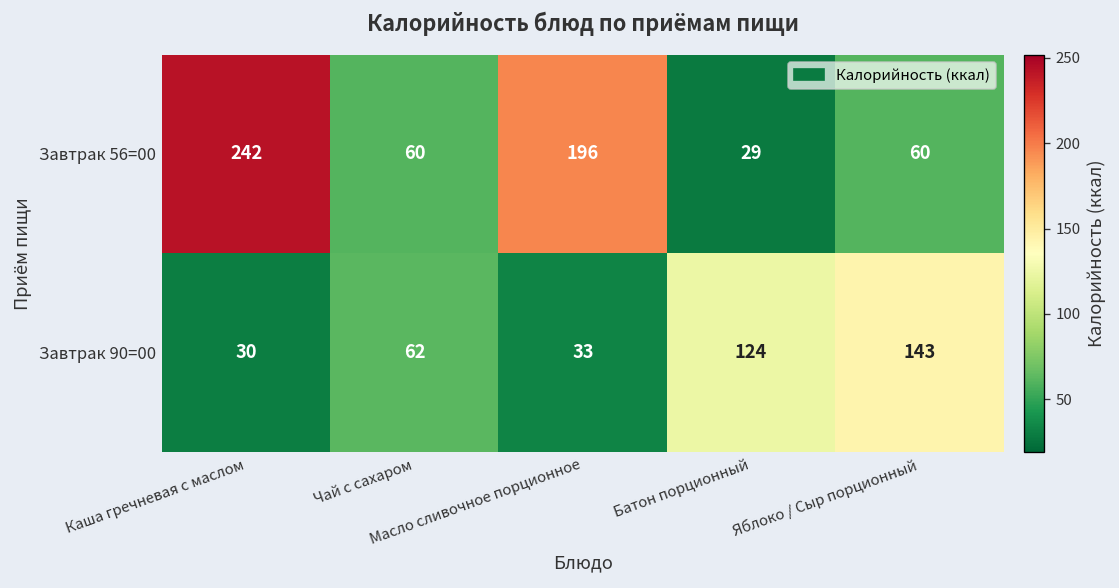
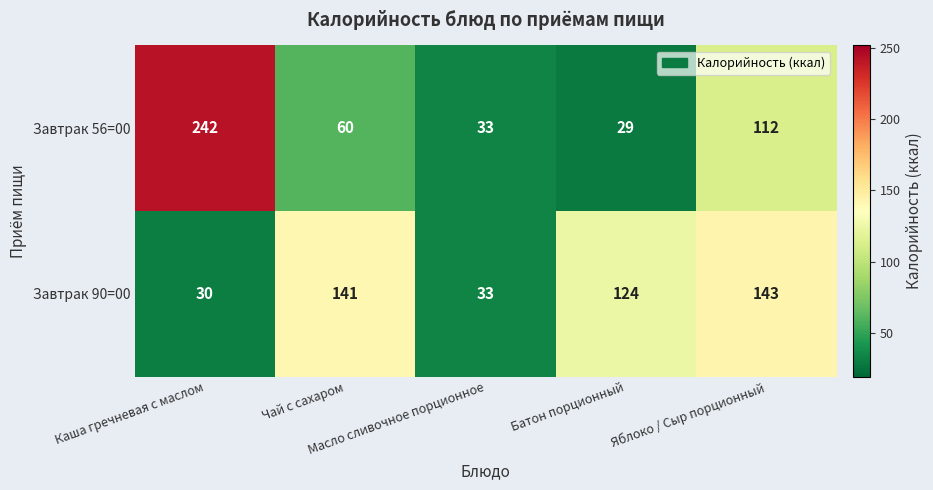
Завтрак 56=00, Масло сливочное порционное: 196 -> 33
Завтрак 56=00, Яблоко / Сыр порционный: 60 -> 112
Завтрак 90=00, Чай с сахаром: 62 -> 141
